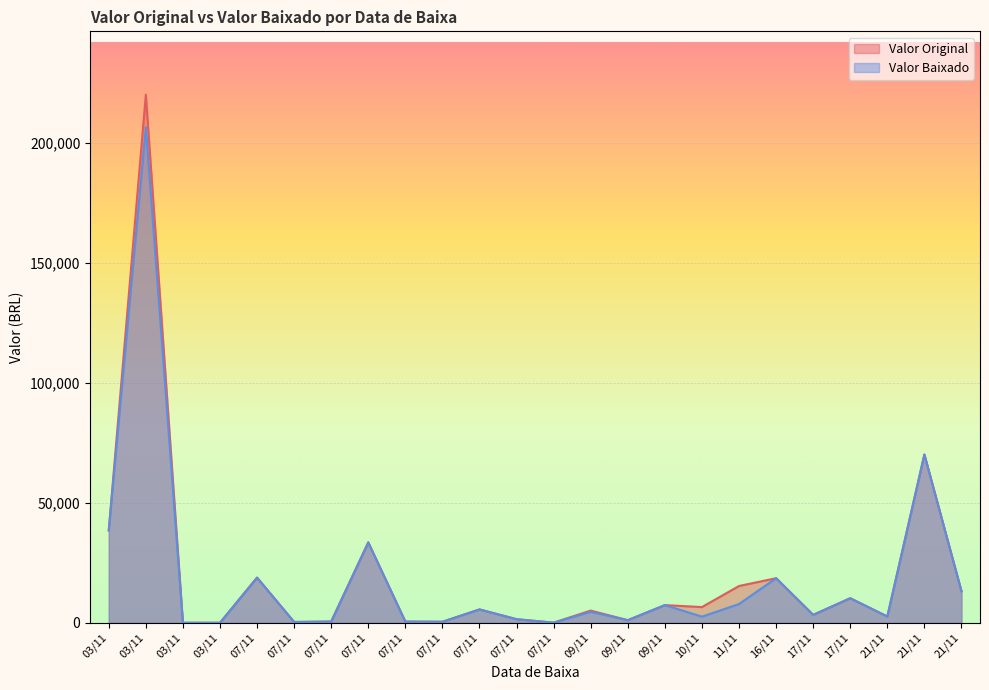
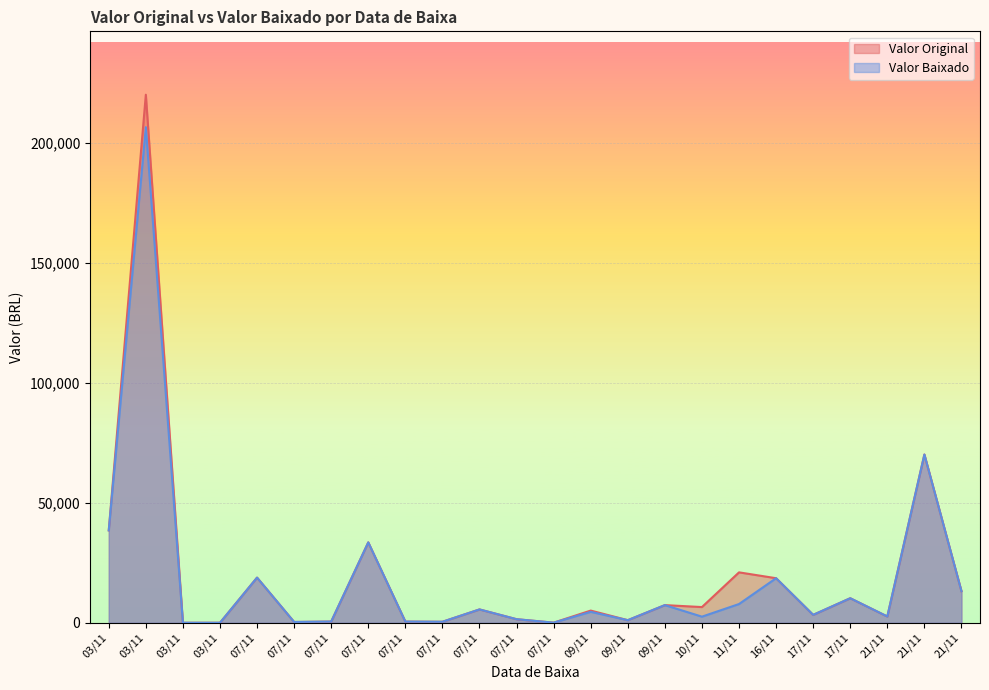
Valor Original, 11/11: 15,000 -> 21,000
